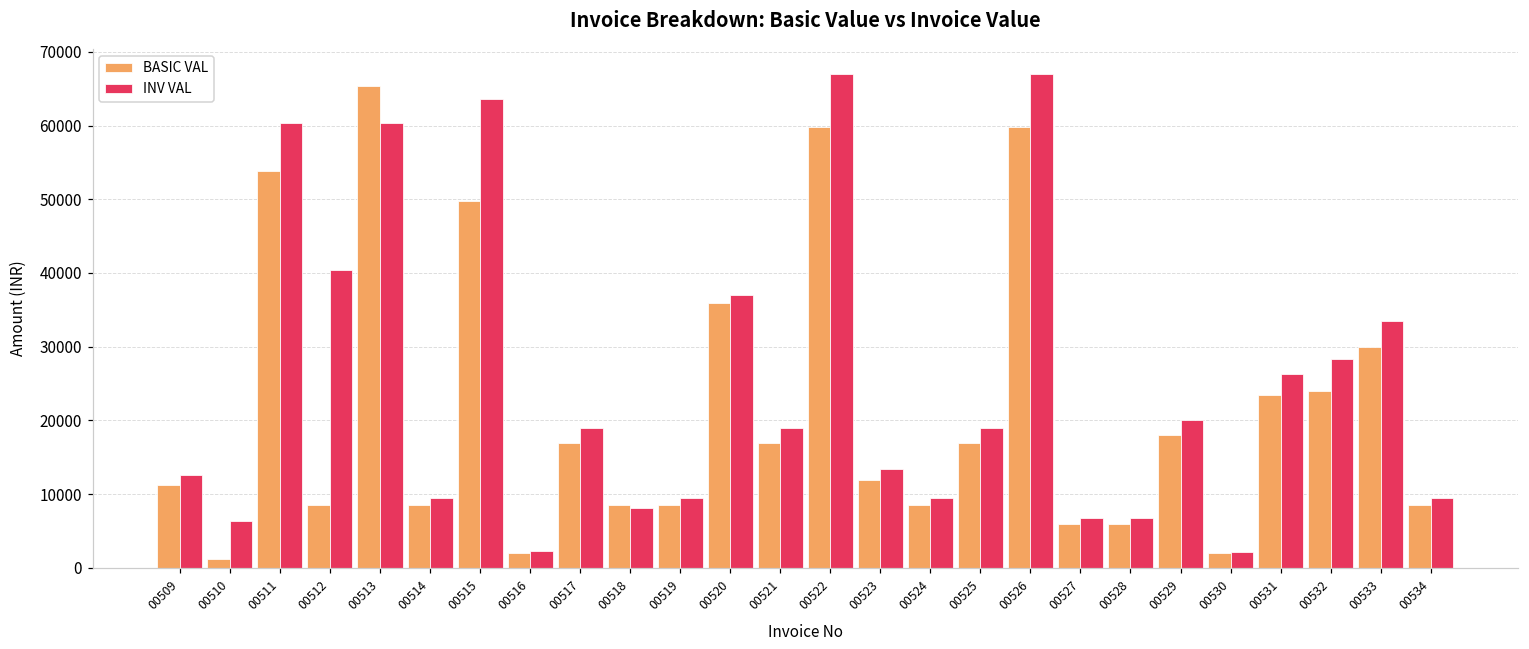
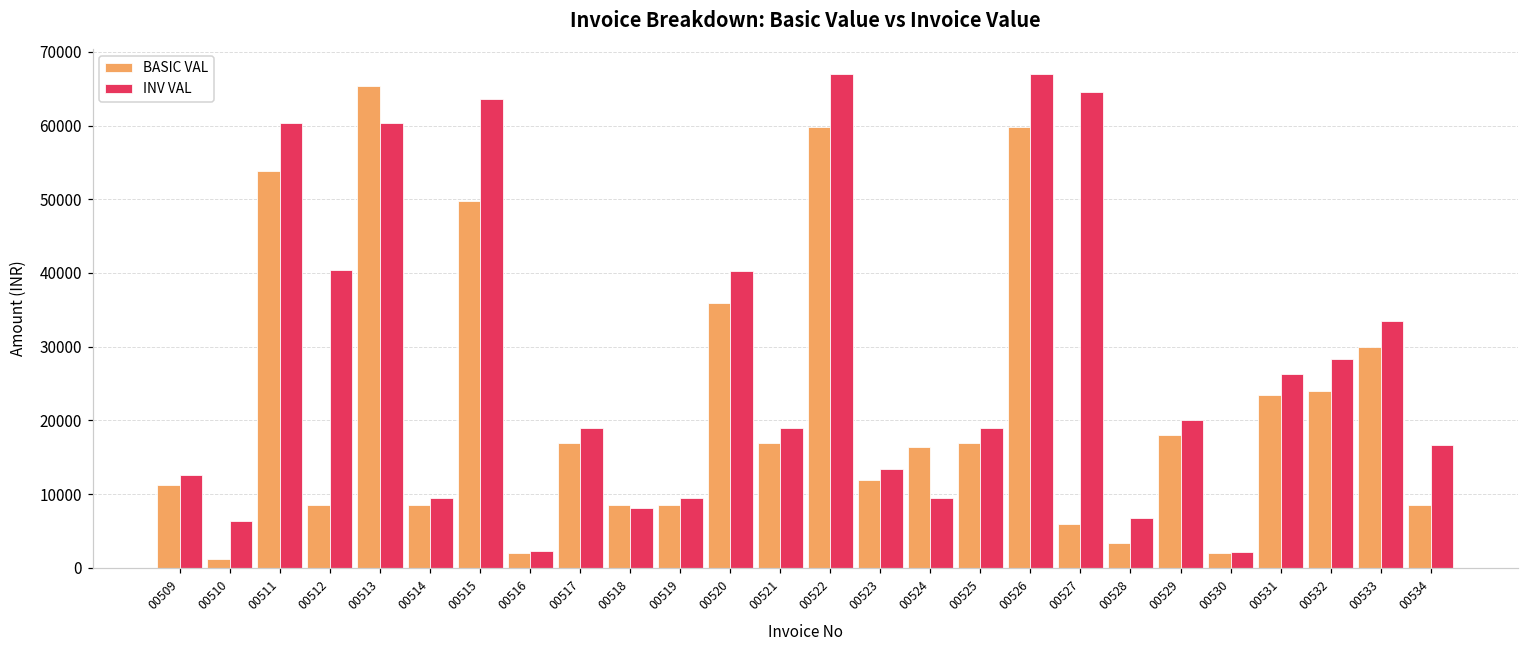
INV VAL, 00520: 37000 -> 40000
BASIC VAL, 00524: 8000 -> 16000
INV VAL, 00527: 7000 -> 65000
BASIC VAL, 00528: 6000 -> 3000
INV VAL, 00534: 9000 -> 17000
